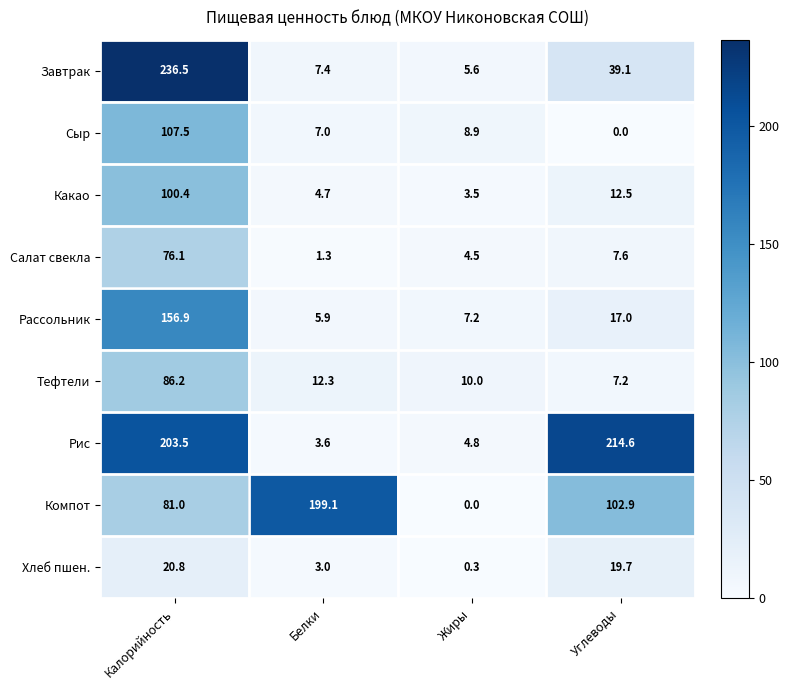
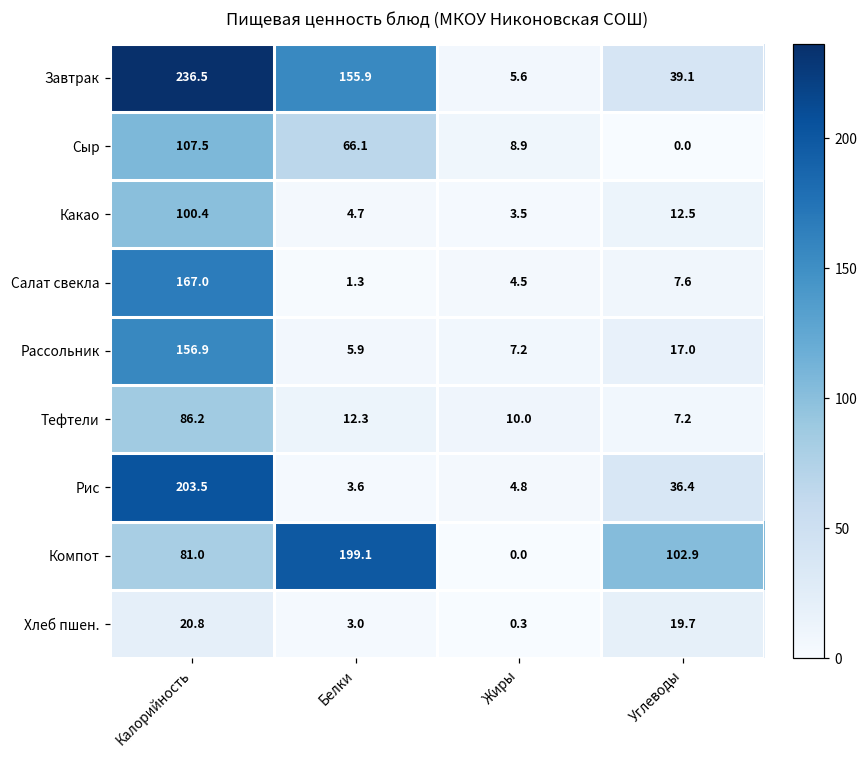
Завтрак, Белки: 7.4 -> 155.9
Сыр, Белки: 7.0 -> 66.1
Салат свекла, Калорийность: 76.1 -> 167.0
Рис, Углеводы: 214.6 -> 36.4
